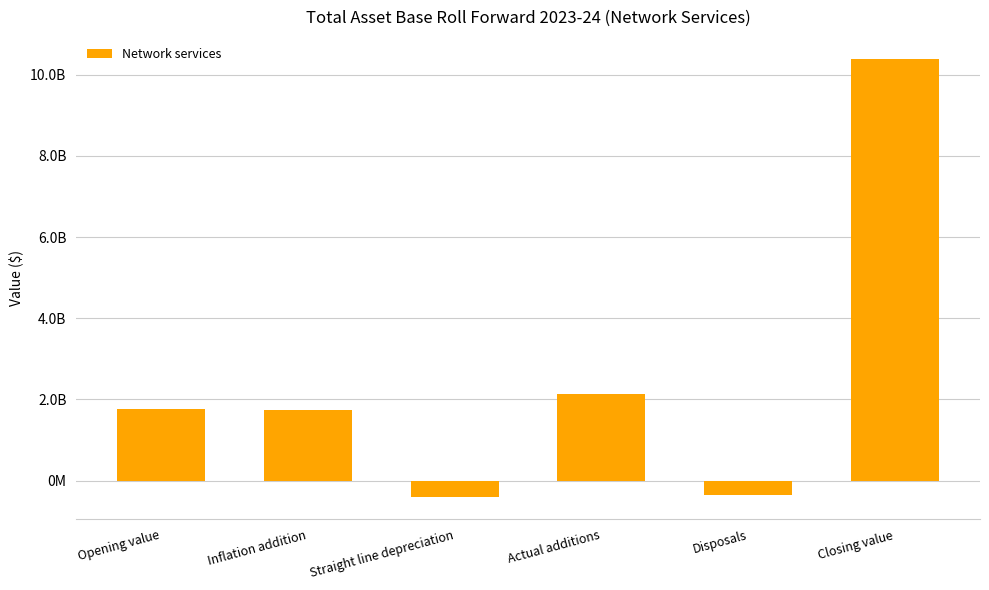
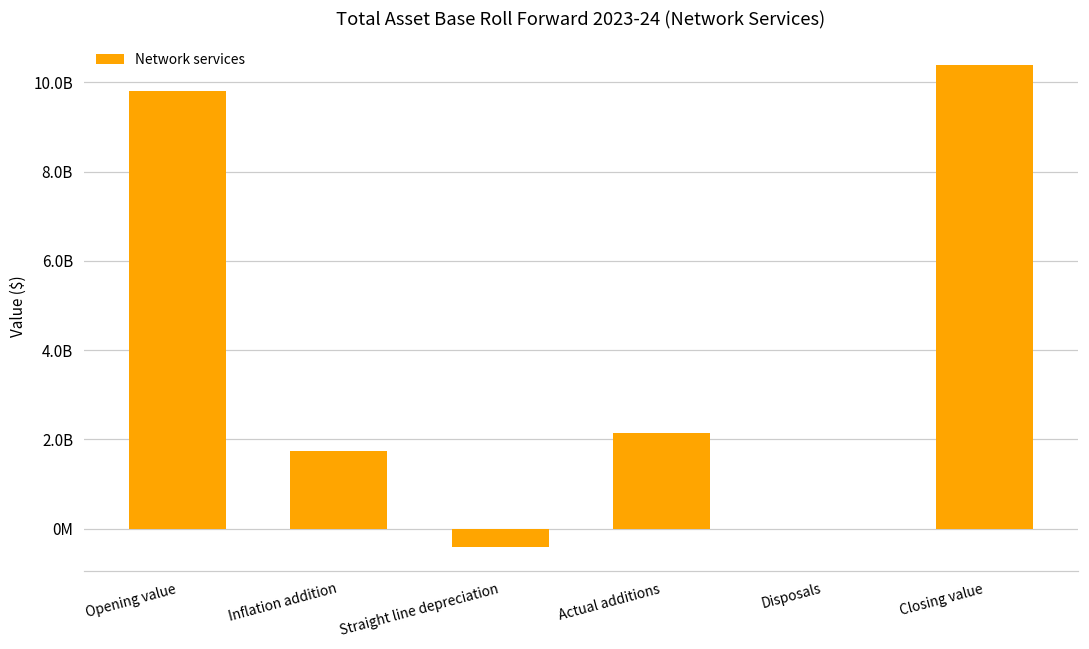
Opening value: 1800000000 -> 9800000000
Disposals: -400000000 -> 0
